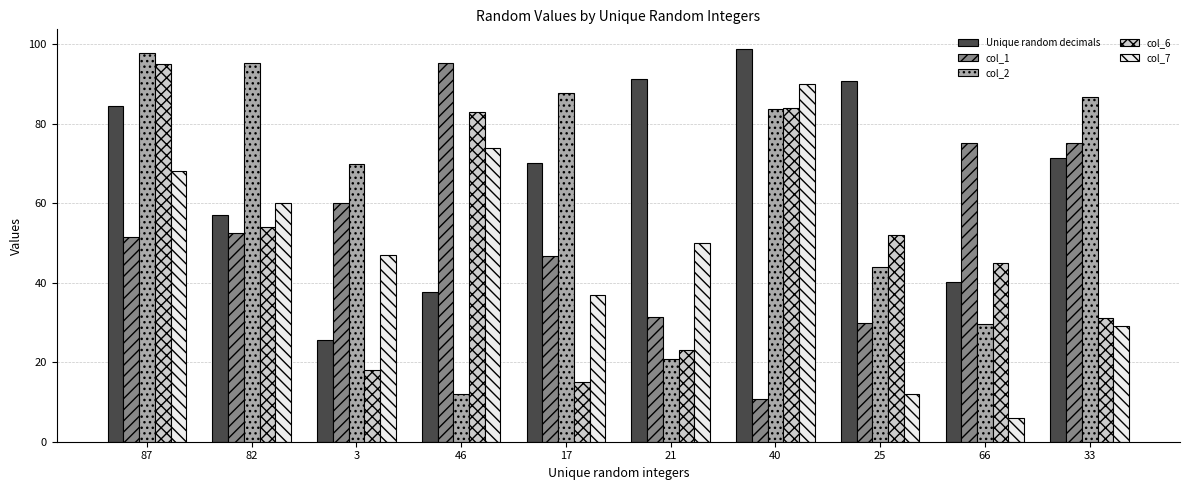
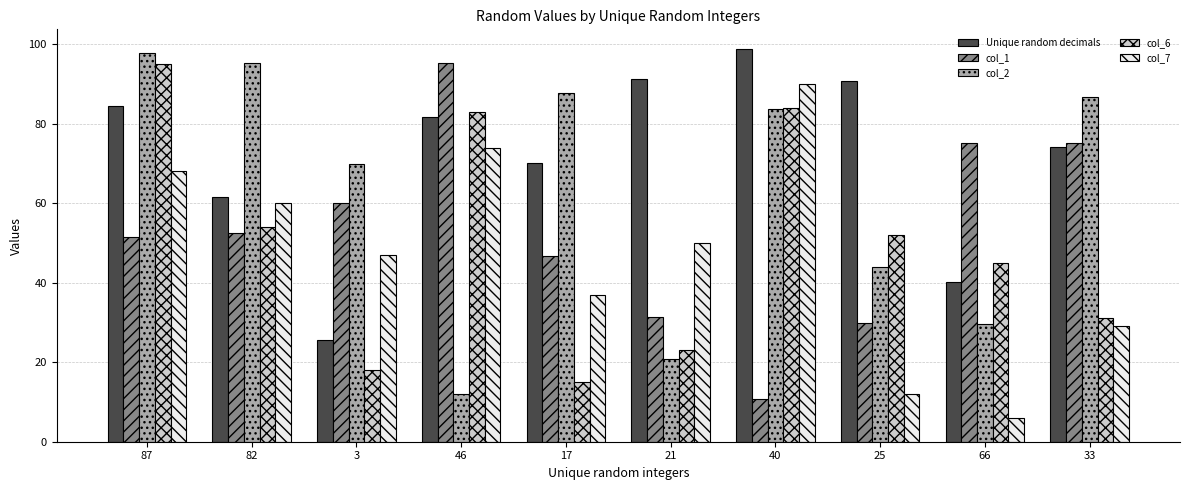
Unique random decimals, 82: 57 -> 62
Unique random decimals, 46: 38 -> 82
Unique random decimals, 33: 71 -> 74
